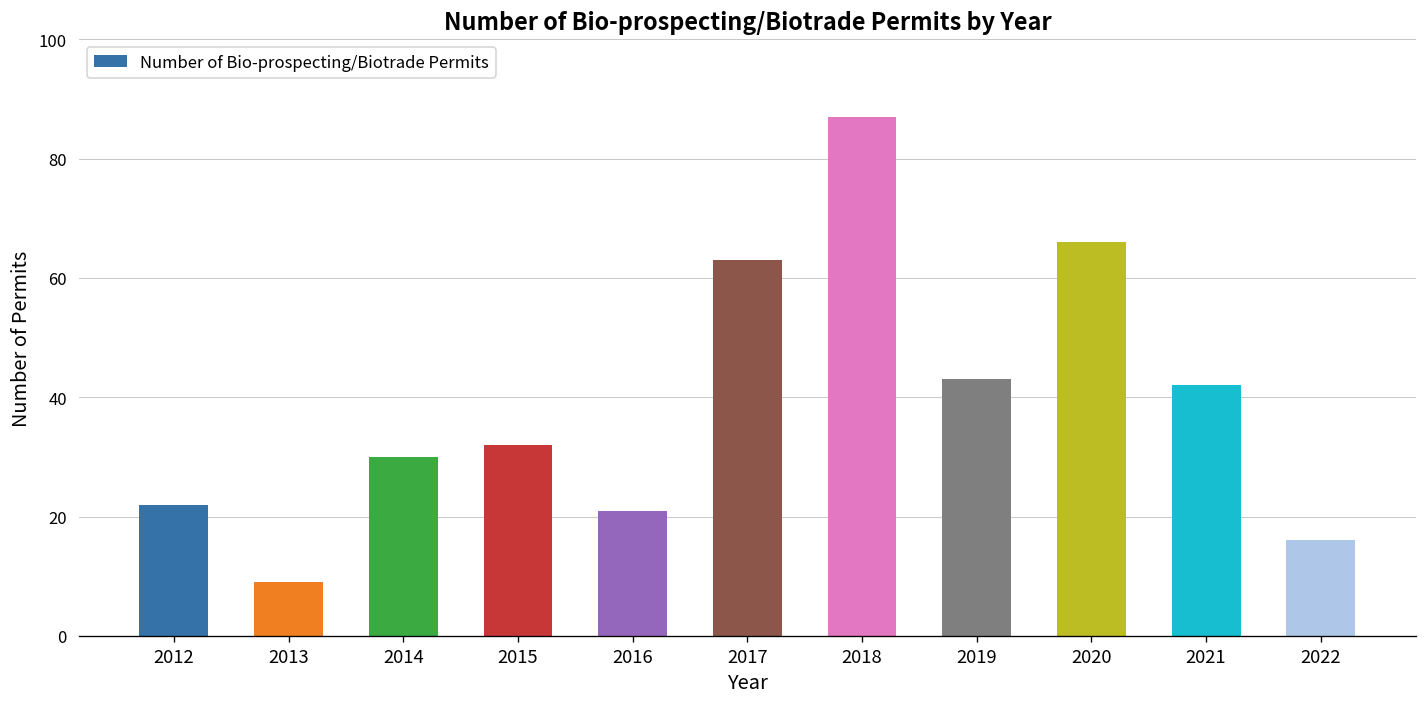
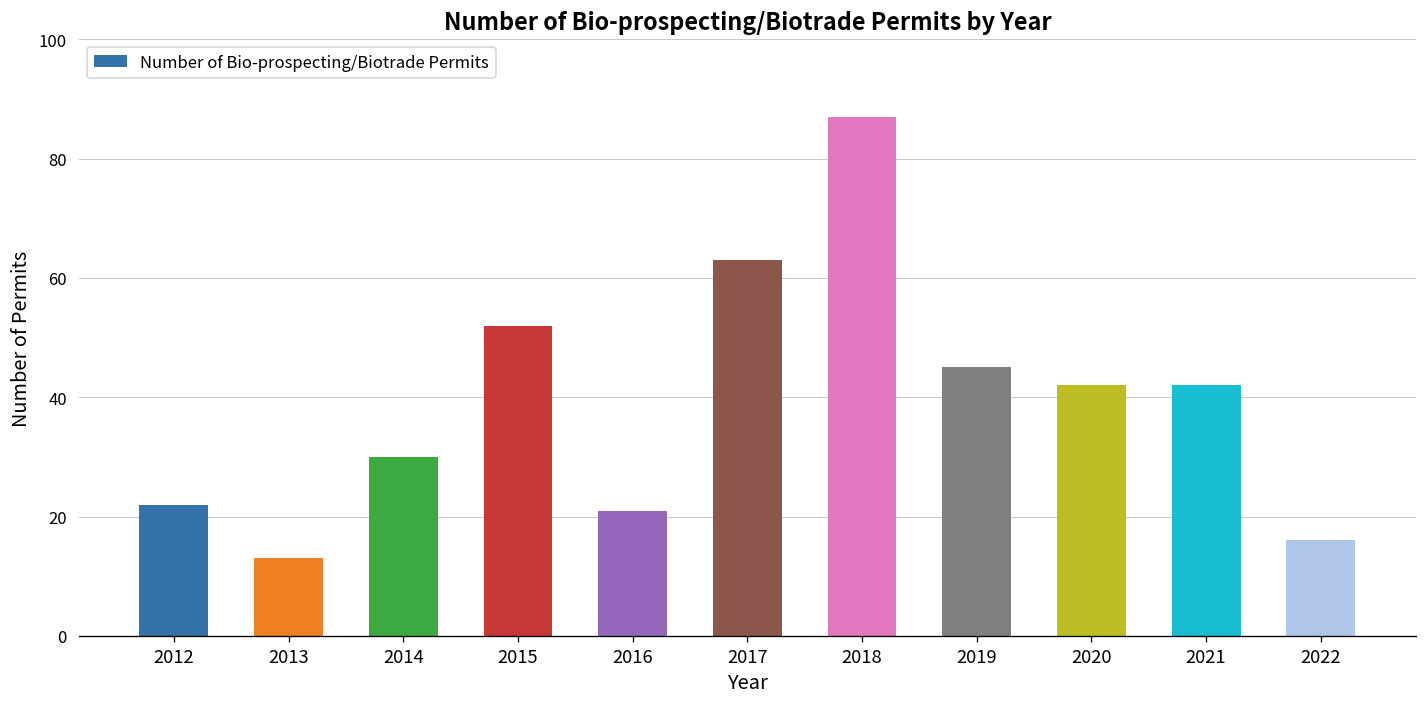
2013: 9 -> 13
2015: 32 -> 52
2019: 43 -> 45
2020: 66 -> 42
